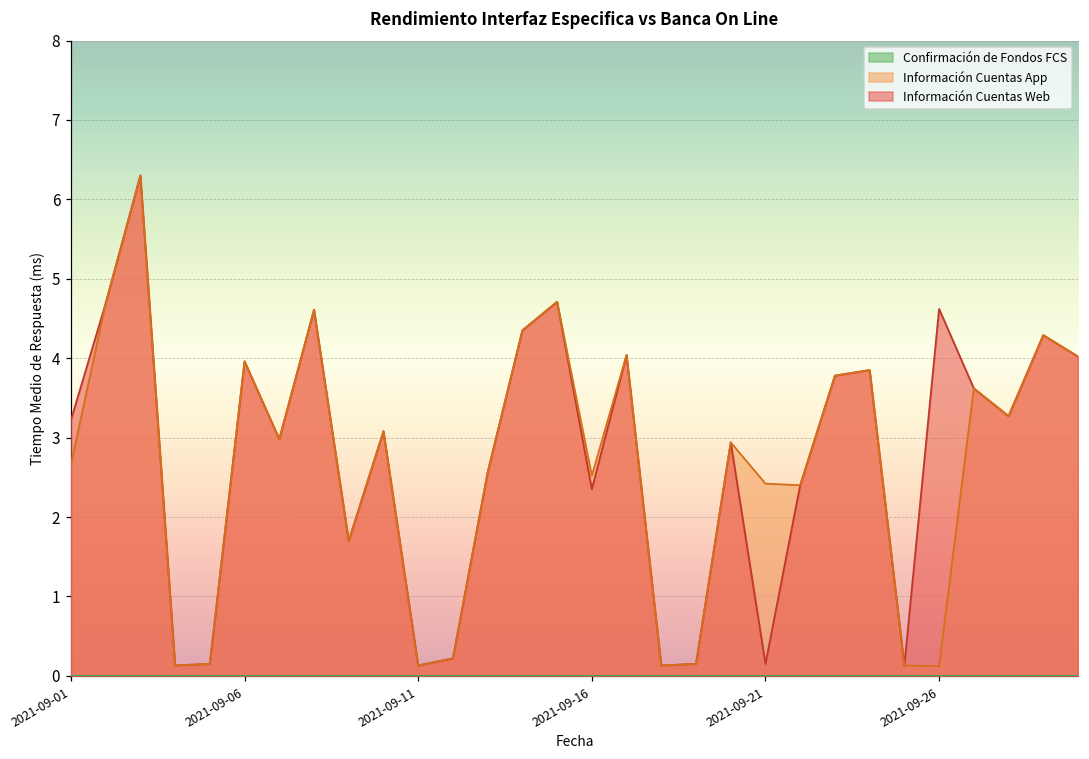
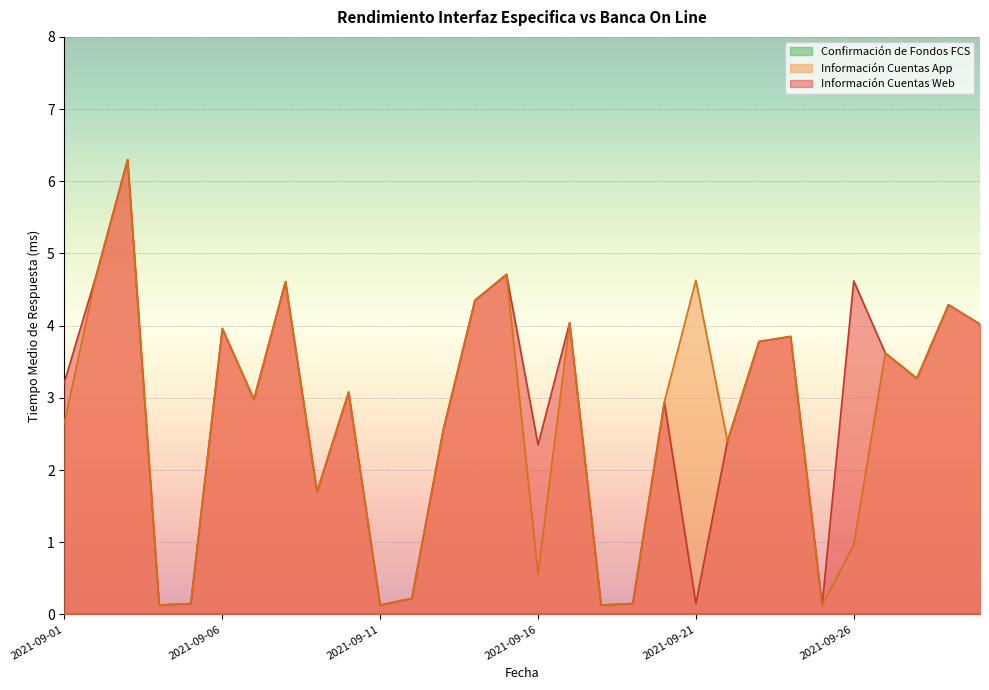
Información Cuentas App, 2021-09-16: 2.5 -> 0.6
Información Cuentas App, 2021-09-21: 2.4 -> 4.6
Información Cuentas App, 2021-09-26: 0.1 -> 1.0
